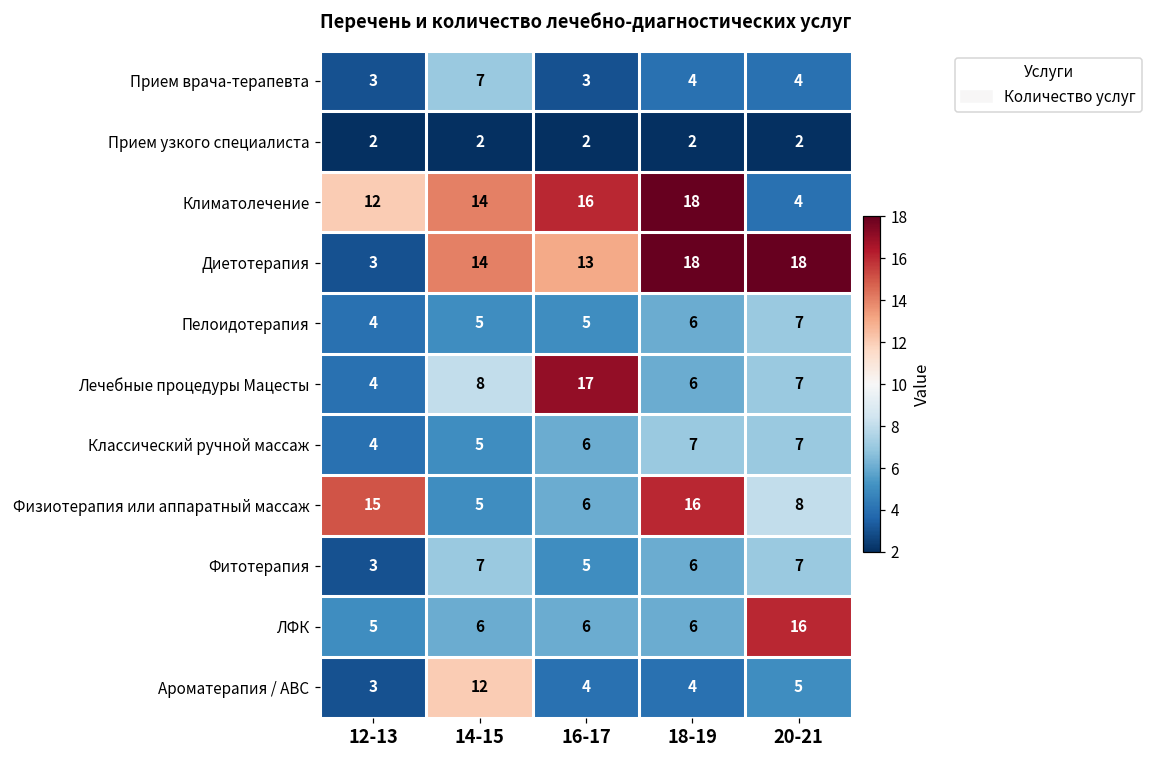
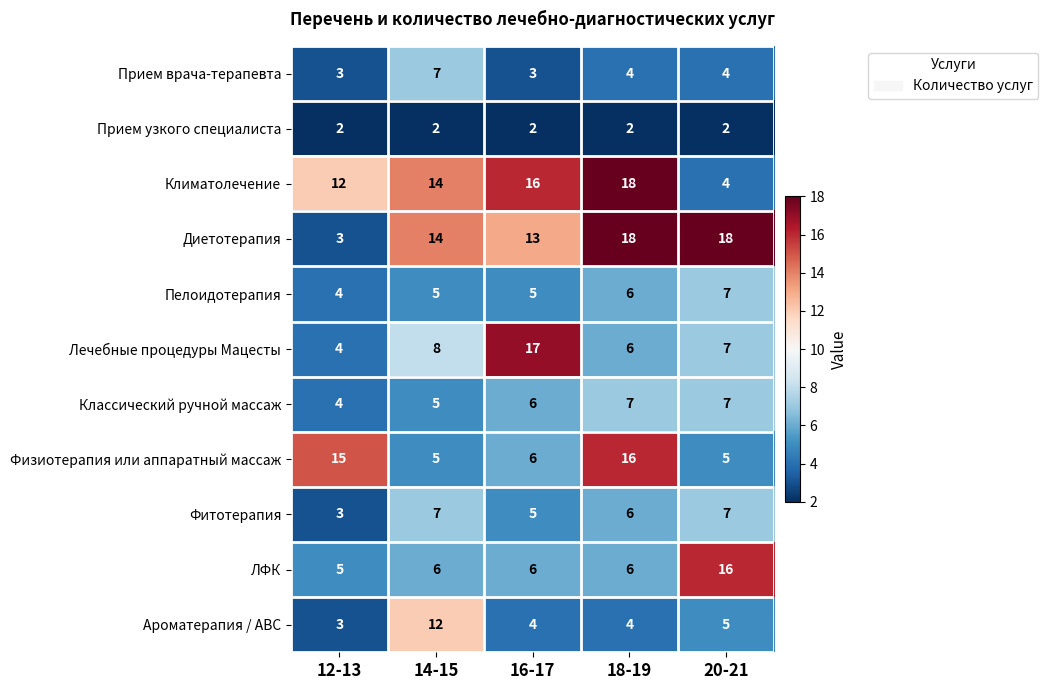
Физиотерапия или аппаратный массаж, 20-21: 8 -> 5
